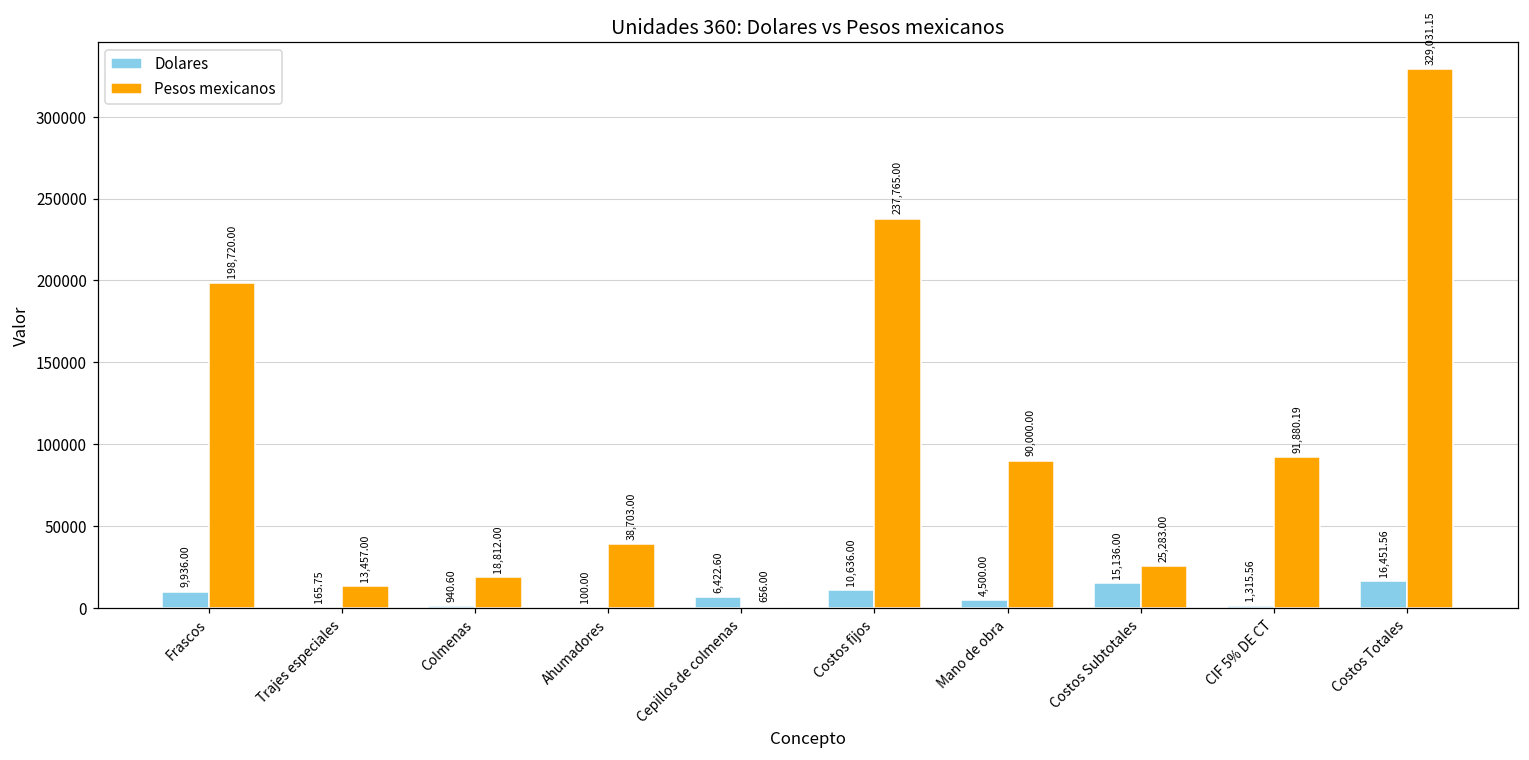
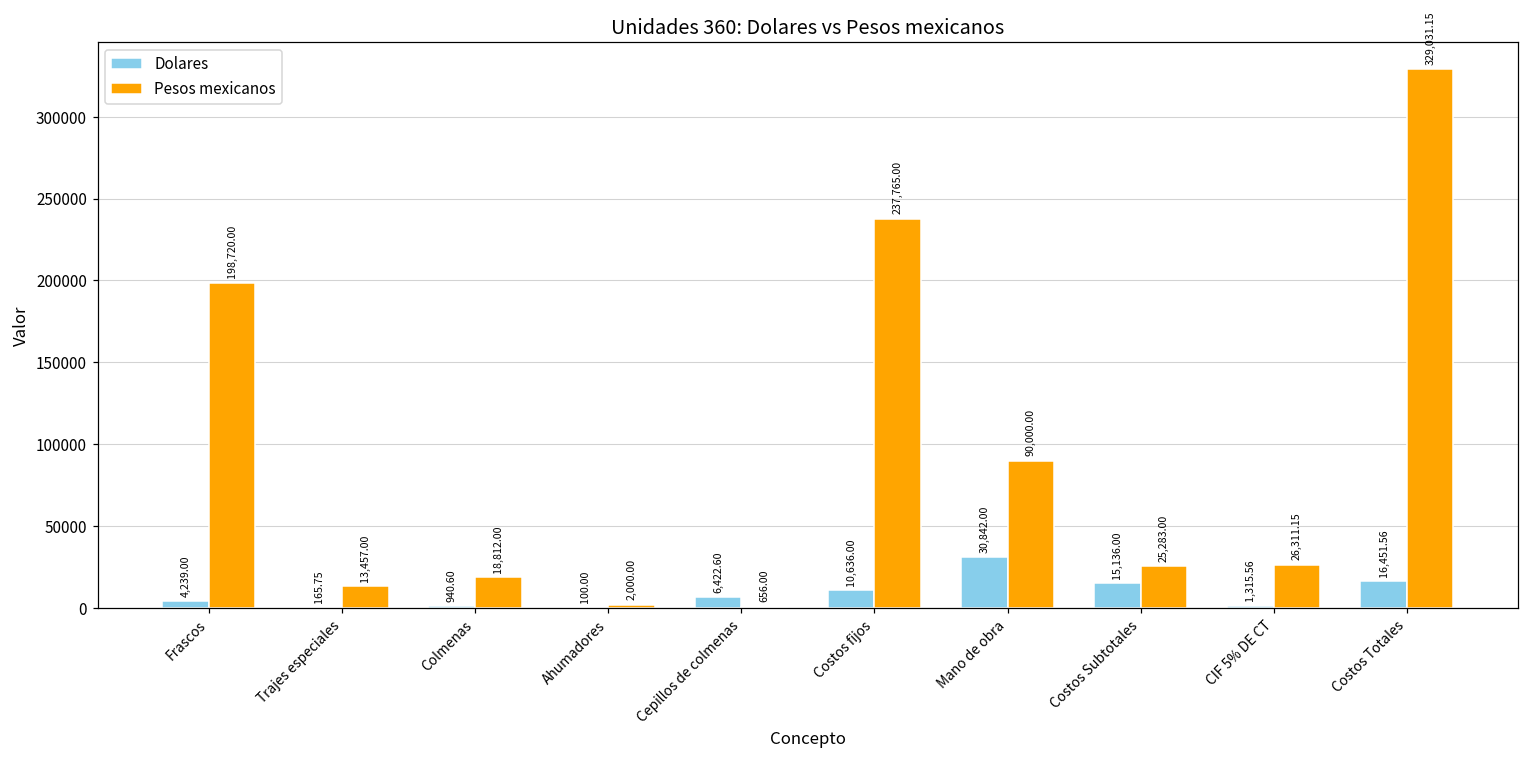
Dolares, Frascos: 9,936.00 -> 4,239.00
Pesos mexicanos, Ahumadores: 38,703.00 -> 2,000.00
Dolares, Mano de obra: 4,500.00 -> 30,842.00
Pesos mexicanos, CIF 5% DE CT: 91,880.19 -> 26,311.15
